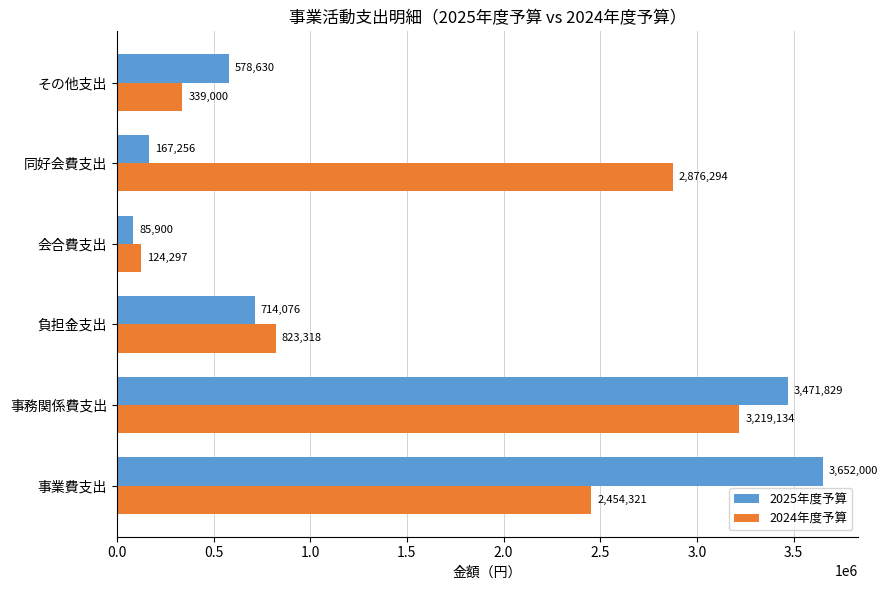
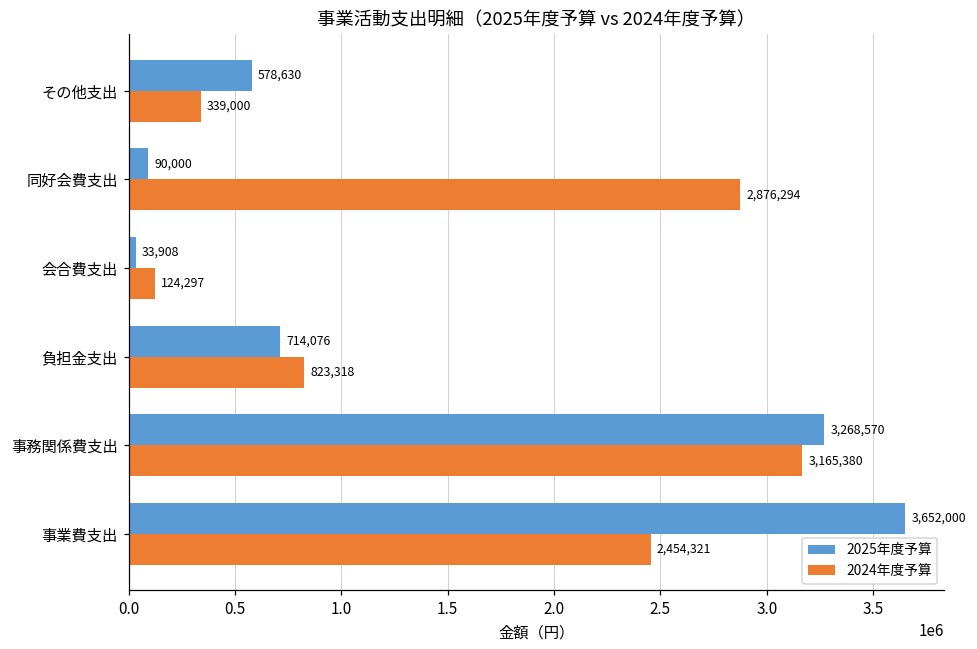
2025年度予算, 同好会費支出: 167,256 -> 90,000
2025年度予算, 会合費支出: 85,900 -> 33,908
2025年度予算, 事務関係費支出: 3,471,829 -> 3,268,570
2024年度予算, 事務関係費支出: 3,219,134 -> 3,165,380
